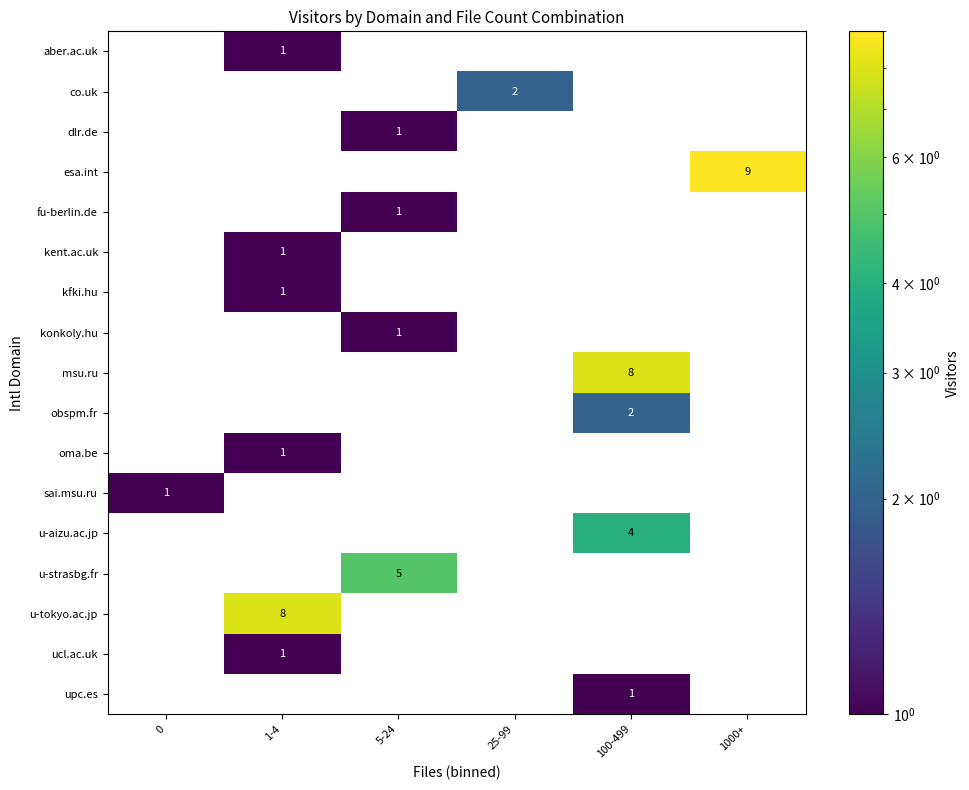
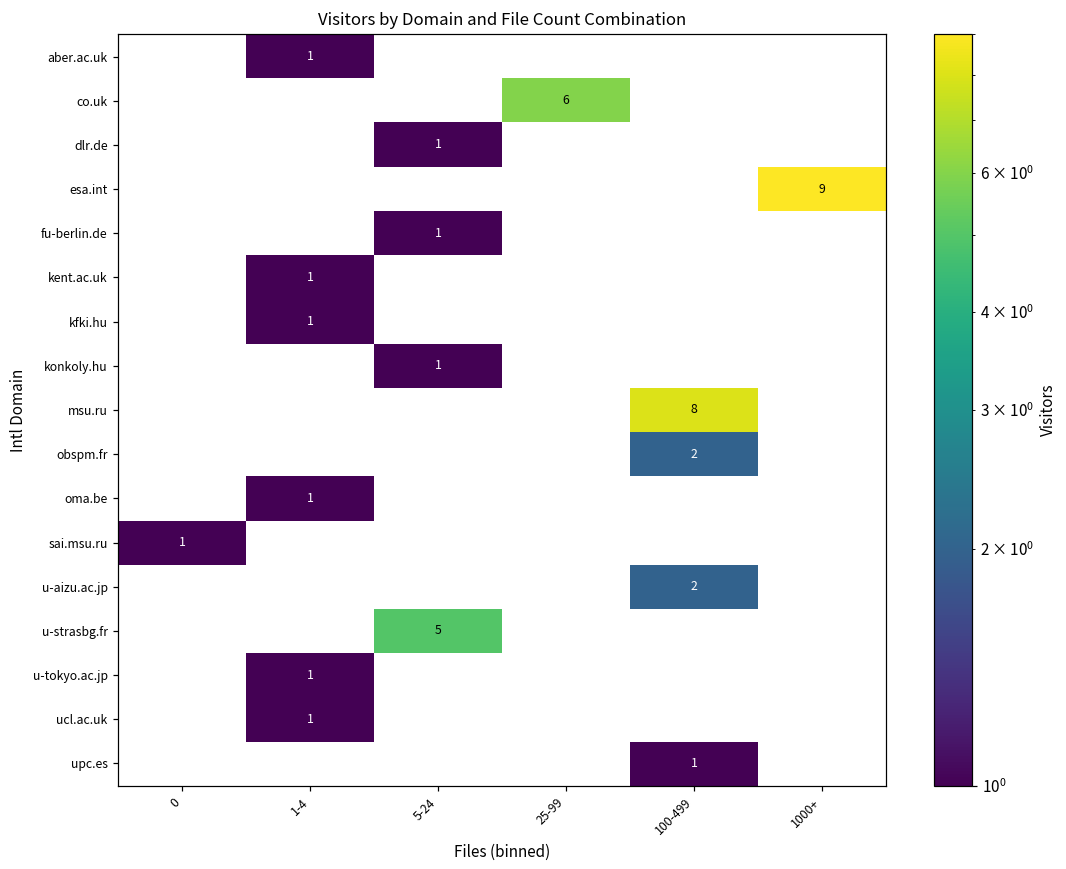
co.uk, 25-99: 2 -> 6
u-aizu.ac.jp, 100-499: 4 -> 2
u-tokyo.ac.jp, 1-4: 8 -> 1
